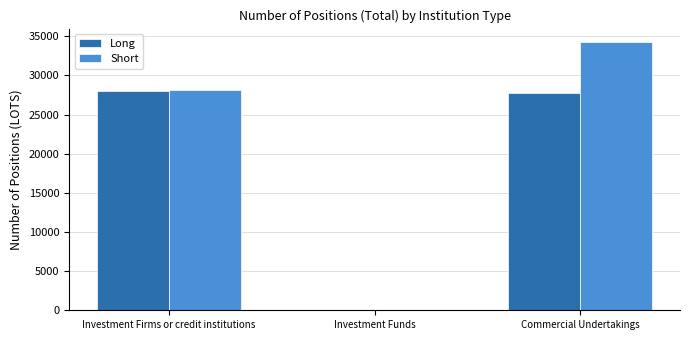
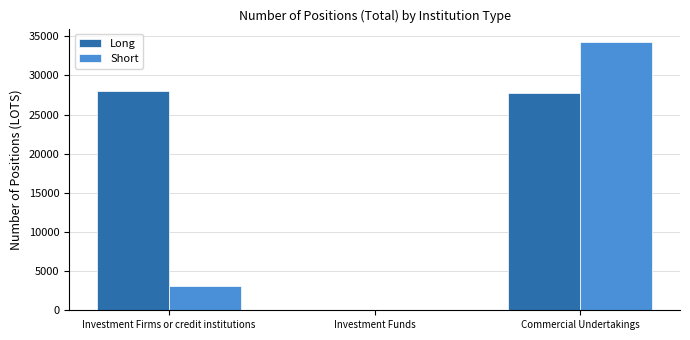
Short, Investment Firms or credit institutions: 28000 -> 3000
